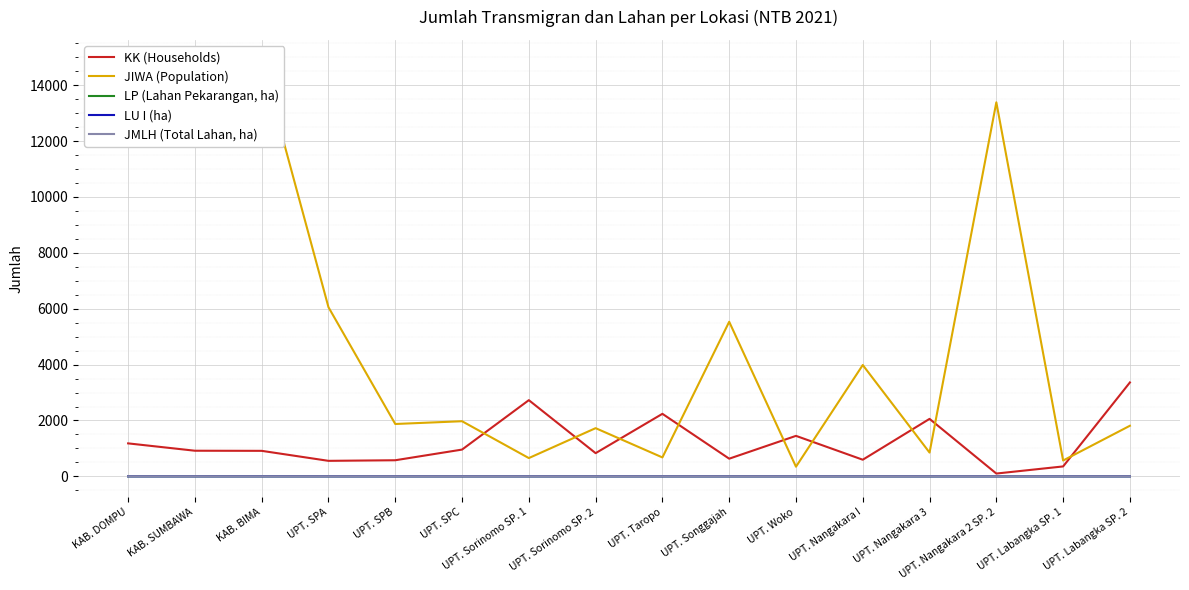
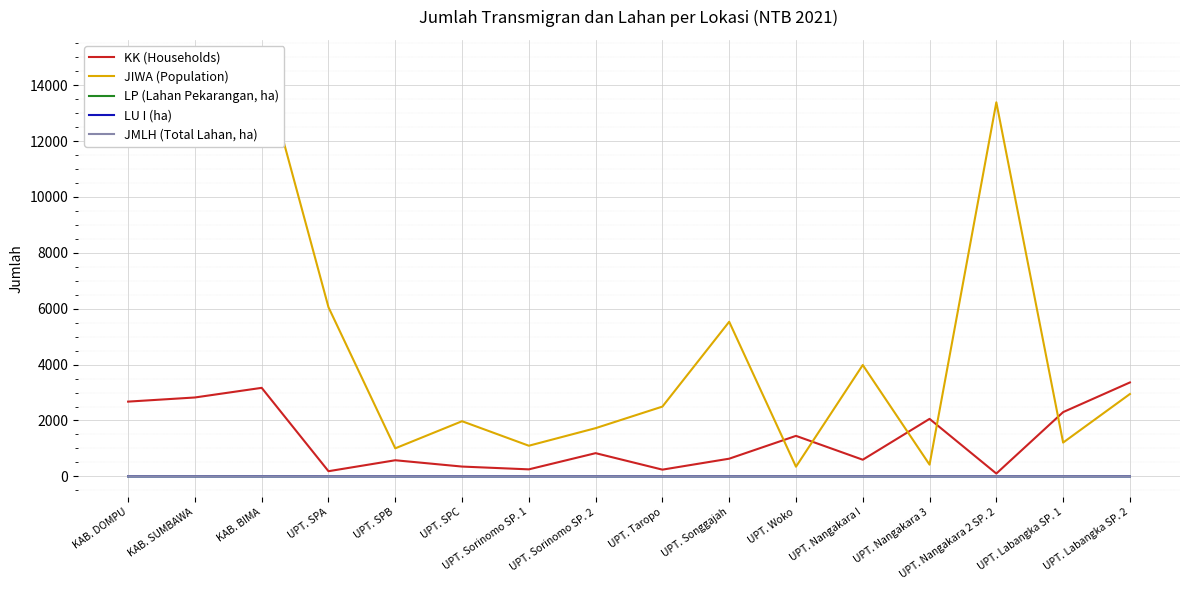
KK (Households), KAB. DOMPU: 1200 -> 2700
KK (Households), KAB. SUMBAWA: 900 -> 2800
KK (Households), KAB. BIMA: 900 -> 3200
KK (Households), UPT. SPA: 600 -> 200
JIWA (Population), UPT. SPB: 1900 -> 1000
KK (Households), UPT. SPC: 1000 -> 400
KK (Households), UPT. Sorinomo SP. 1: 2700 -> 300
JIWA (Population), UPT. Sorinomo SP. 1: 700 -> 1100
KK (Households), UPT. Taropo: 2200 -> 200
JIWA (Population), UPT. Taropo: 700 -> 2500
JIWA (Population), UPT. Nangakara 3: 900 -> 400
KK (Households), UPT. Labangka SP. 1: 400 -> 2300
JIWA (Population), UPT. Labangka SP. 1: 600 -> 1200
JIWA (Population), UPT. Labangka SP. 2: 1800 -> 2900
